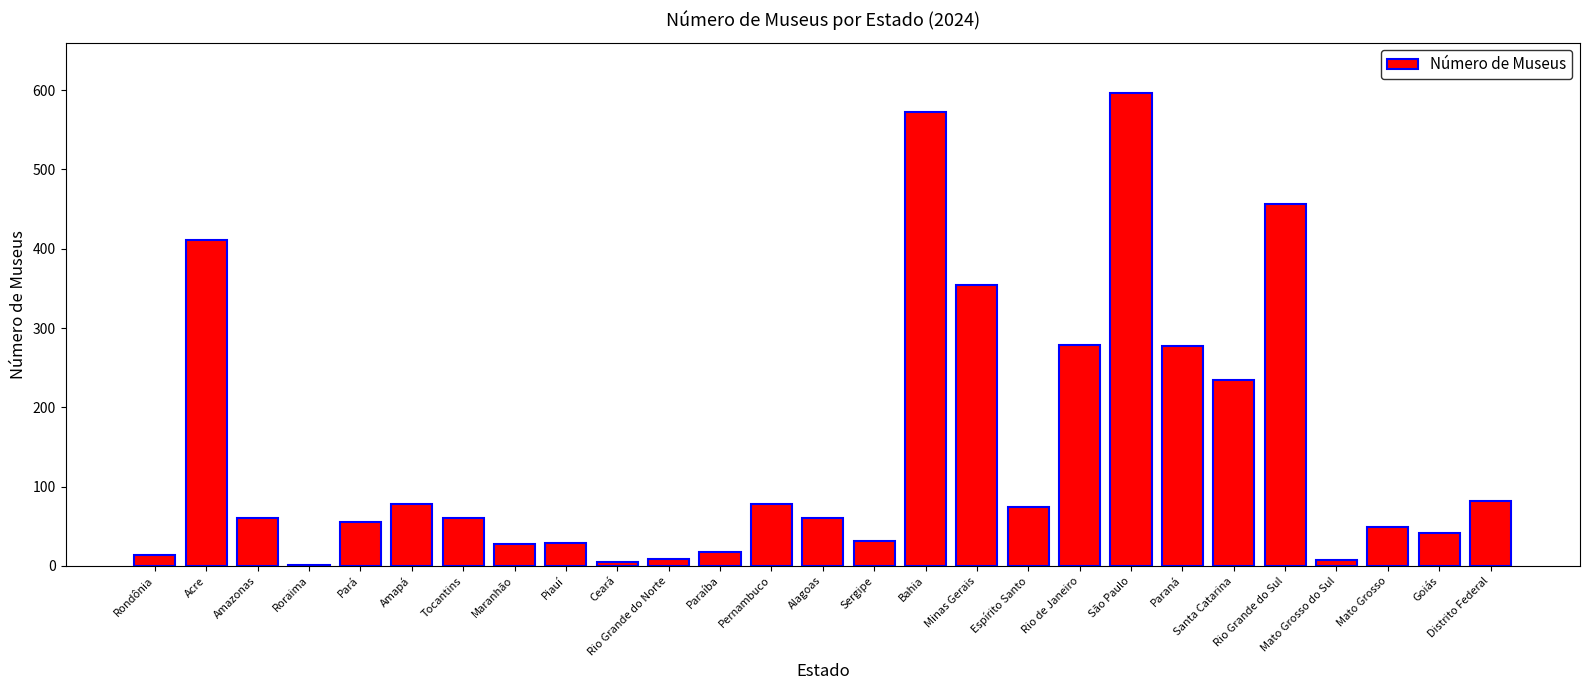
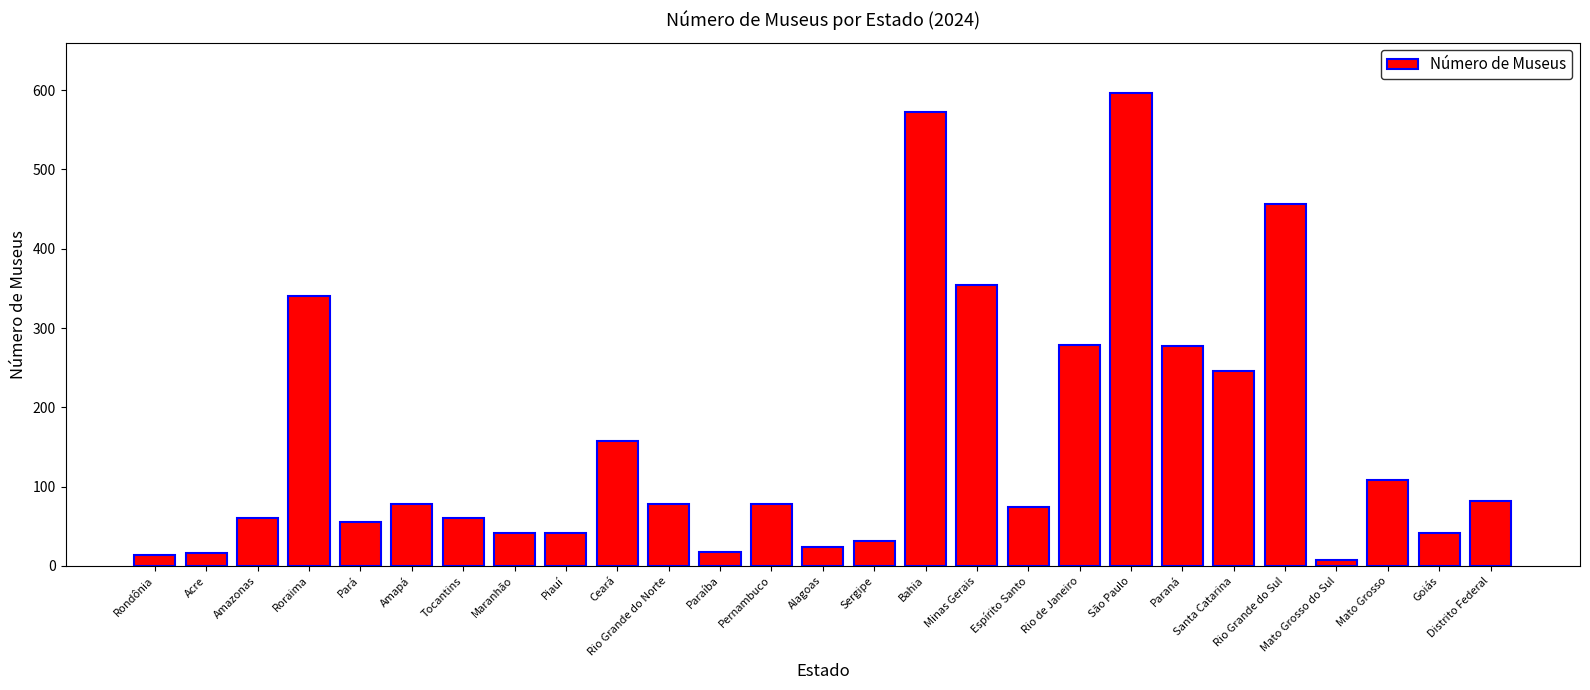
Acre: 410 -> 20
Roraima: 0 -> 340
Maranhão: 30 -> 40
Piauí: 30 -> 40
Ceará: 10 -> 160
Rio Grande do Norte: 10 -> 80
Alagoas: 60 -> 20
Santa Catarina: 240 -> 250
Mato Grosso: 50 -> 110
